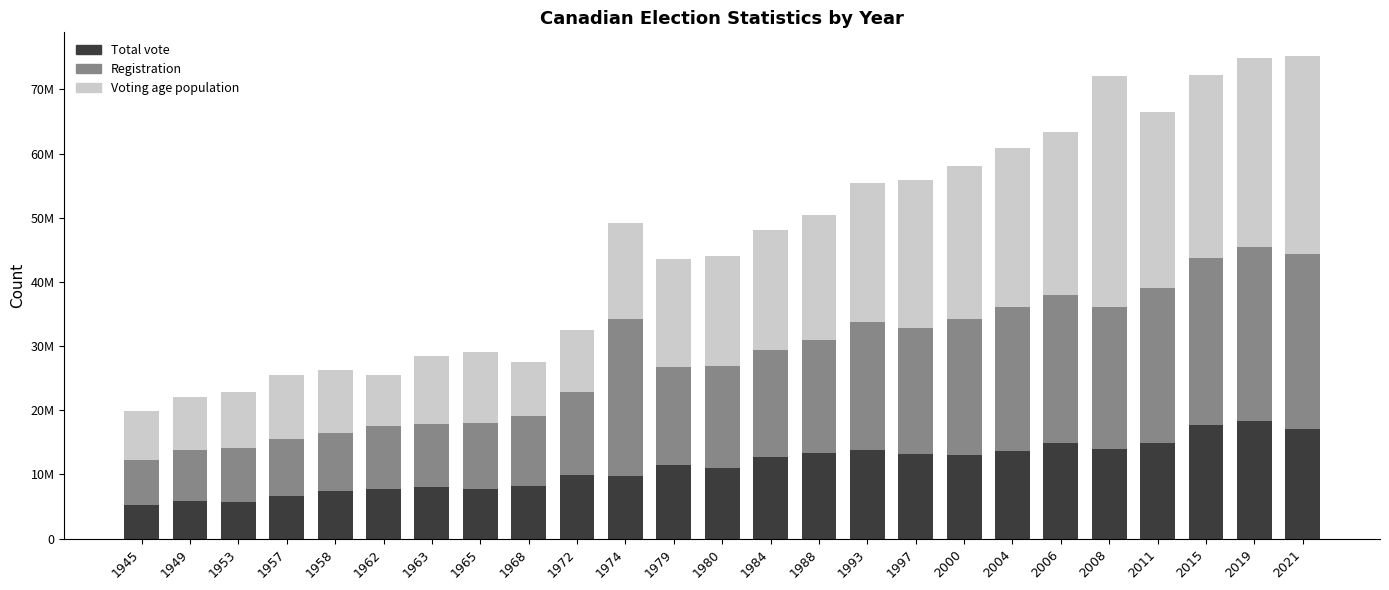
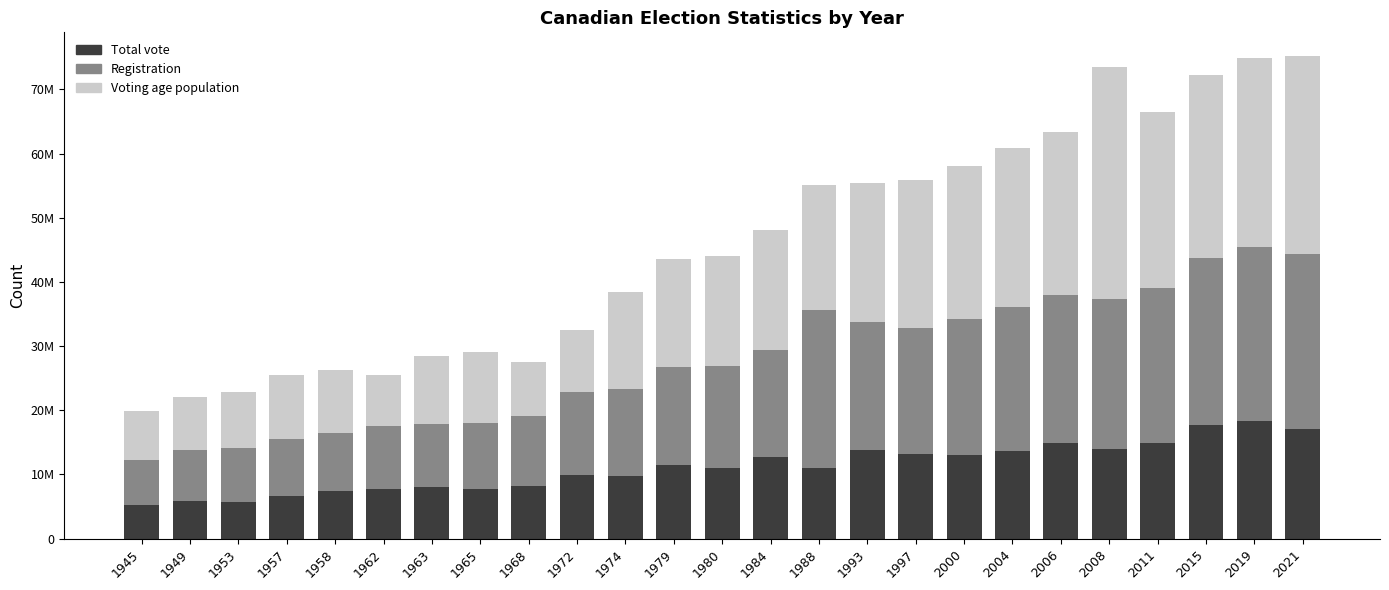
Registration, 1974: 24000000 -> 14000000
Total vote, 1988: 13000000 -> 11000000
Registration, 1988: 18000000 -> 25000000
Registration, 2008: 22000000 -> 23000000
